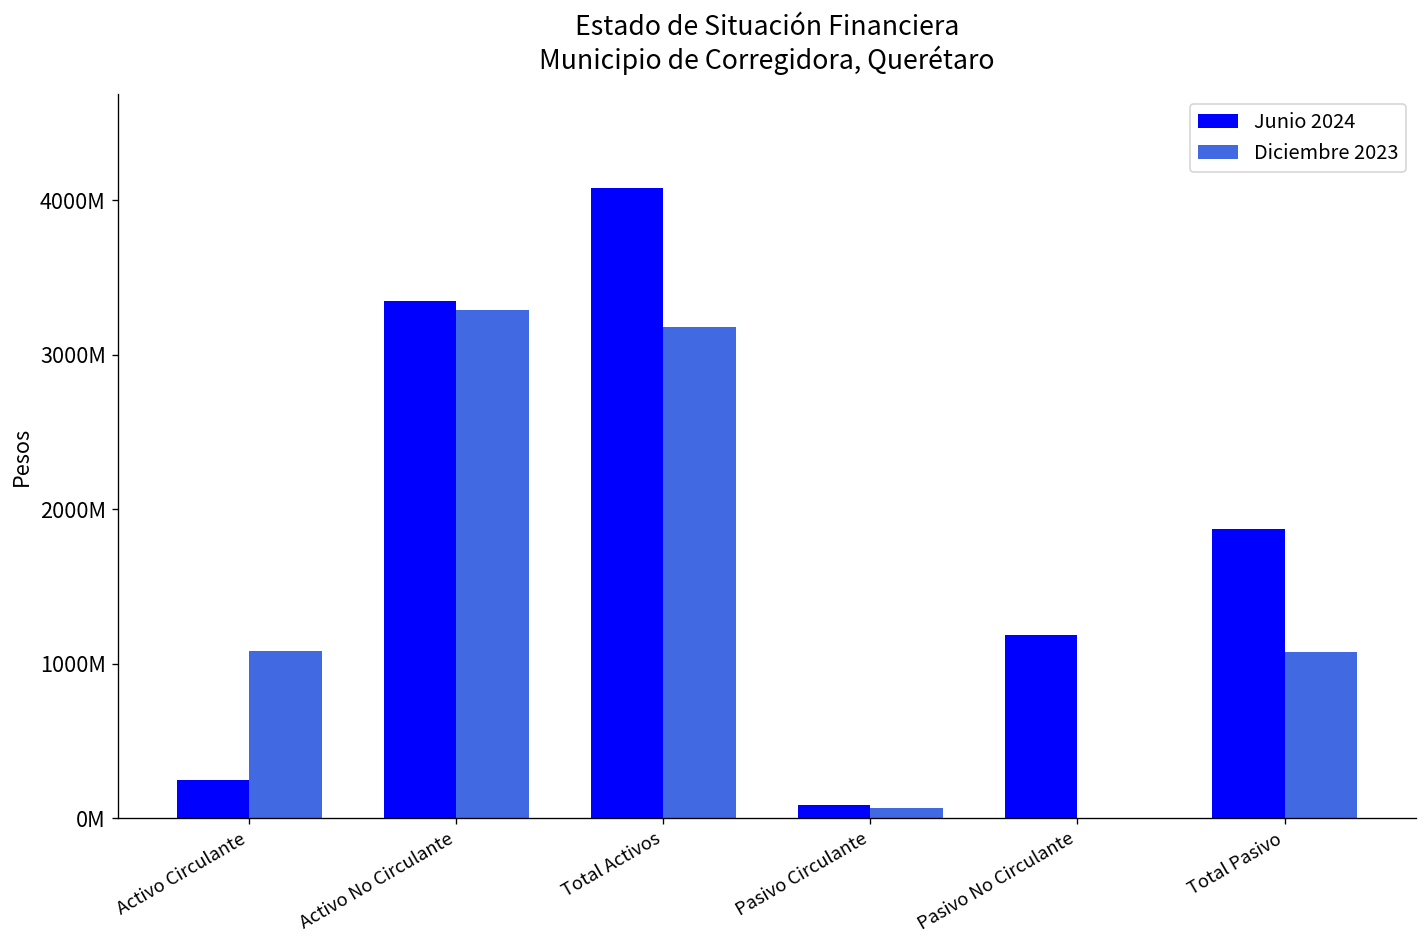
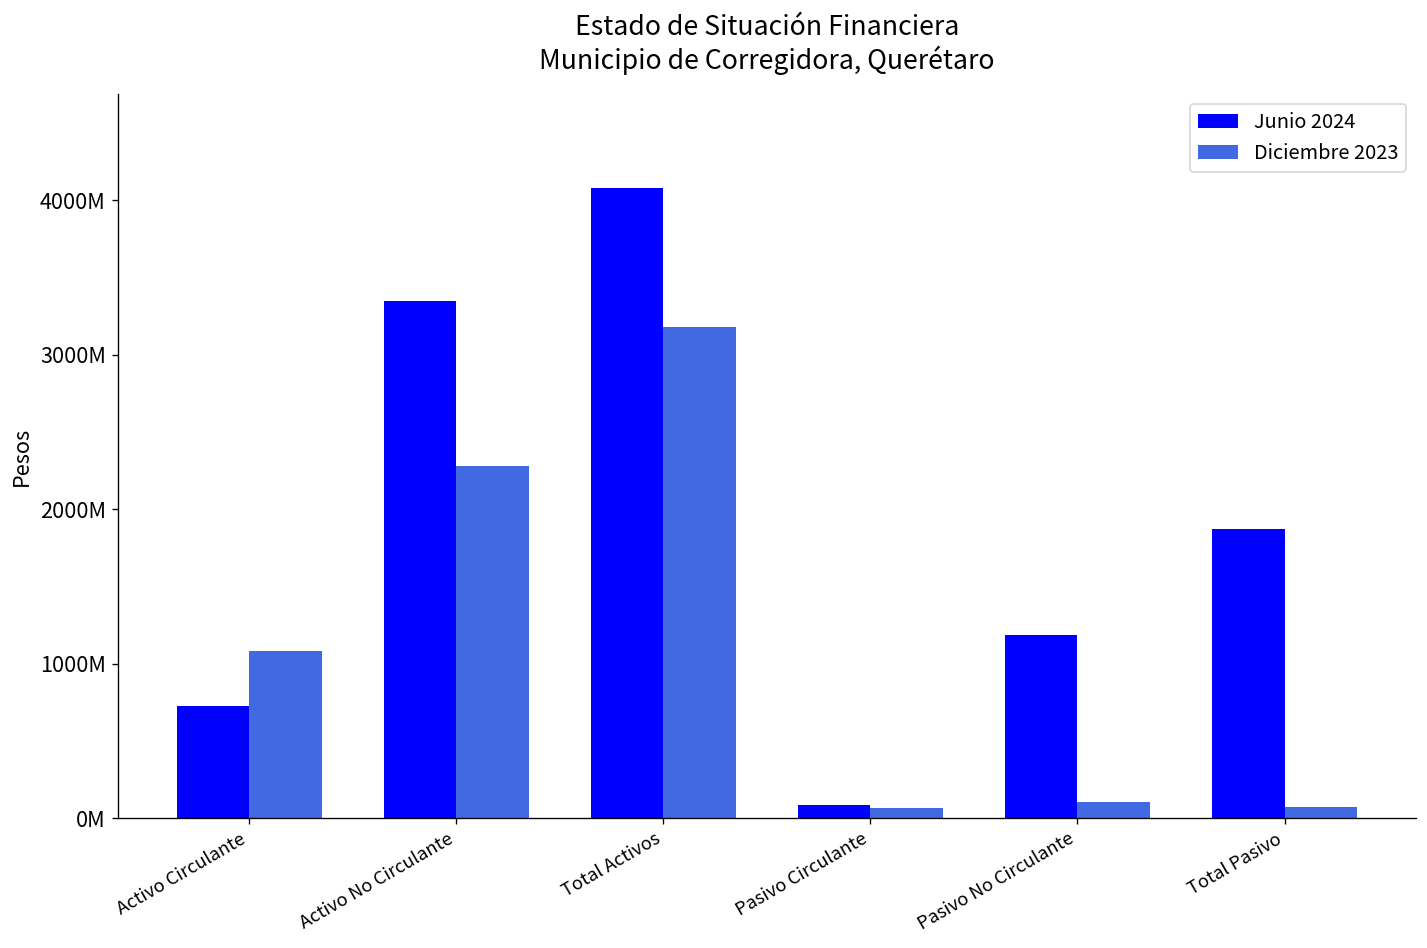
Junio 2024, Activo Circulante: 250000000 -> 730000000
Diciembre 2023, Activo No Circulante: 3290000000 -> 2280000000
Diciembre 2023, Pasivo No Circulante: 0 -> 100000000
Diciembre 2023, Total Pasivo: 1080000000 -> 70000000
